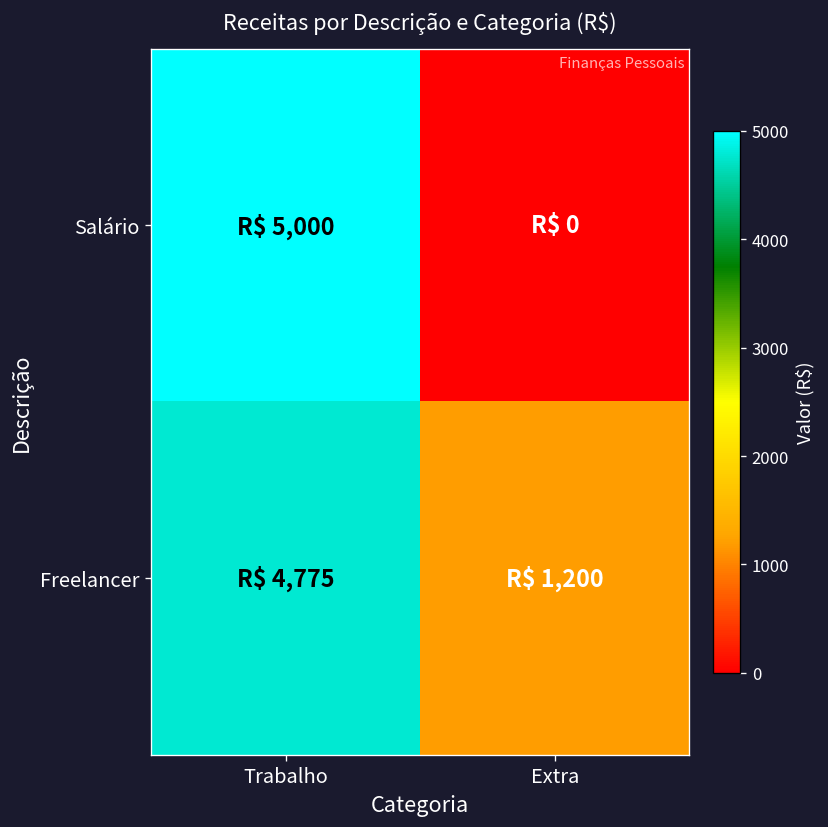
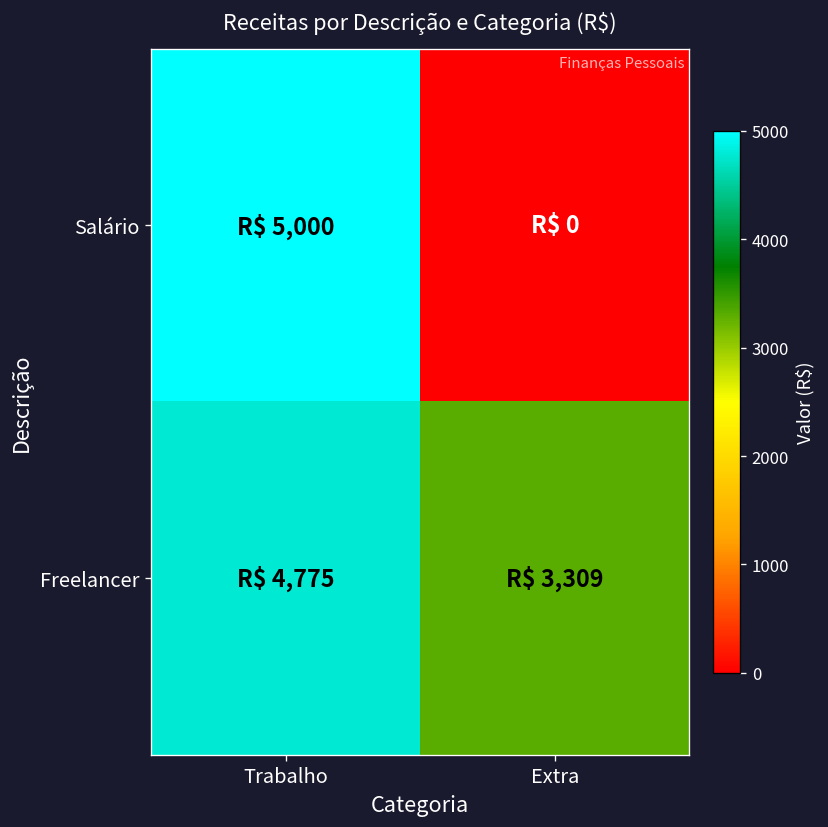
Freelancer, Extra: 1,200 -> 3,309
